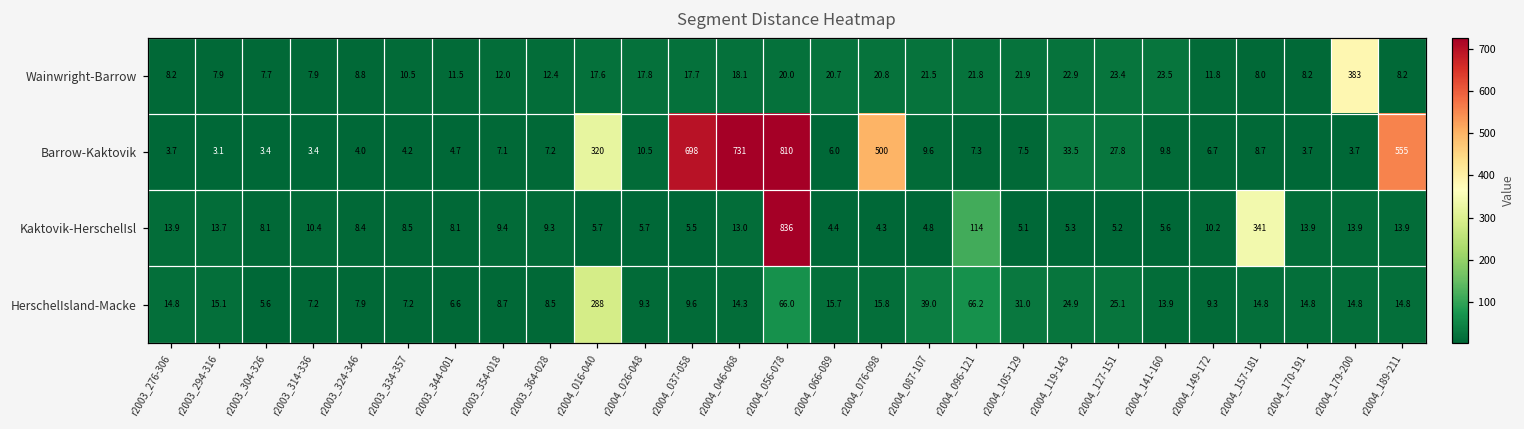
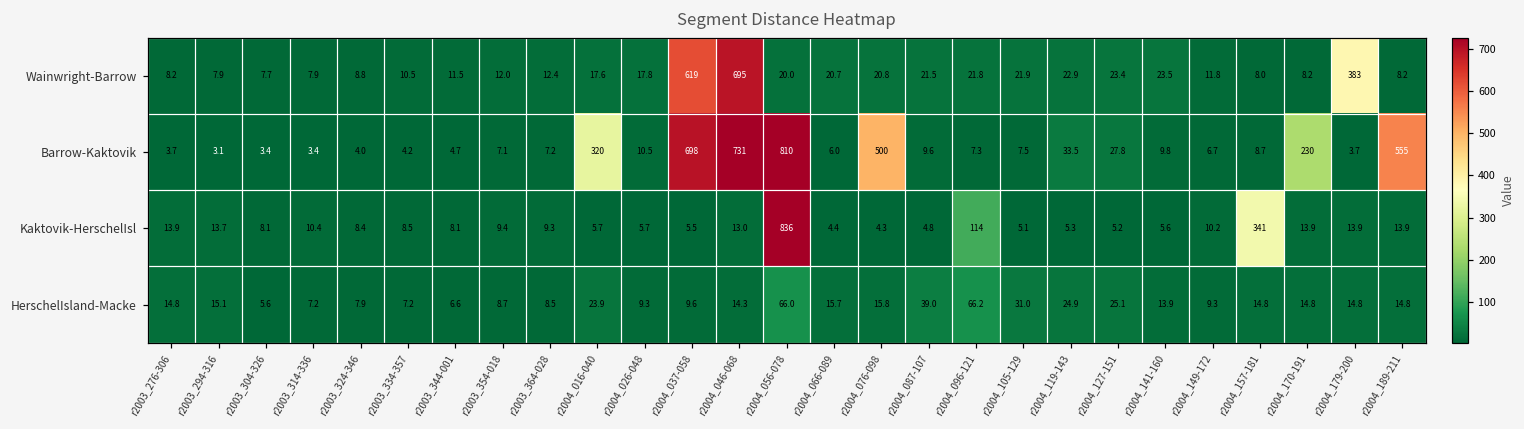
Wainwright-Barrow, r2004_037-058: 17.7 -> 619
Wainwright-Barrow, r2004_046-068: 18.1 -> 695
Barrow-Kaktovik, r2004_170-191: 3.7 -> 230
HerschelIsland-Macke, r2004_016-040: 288 -> 23.9
